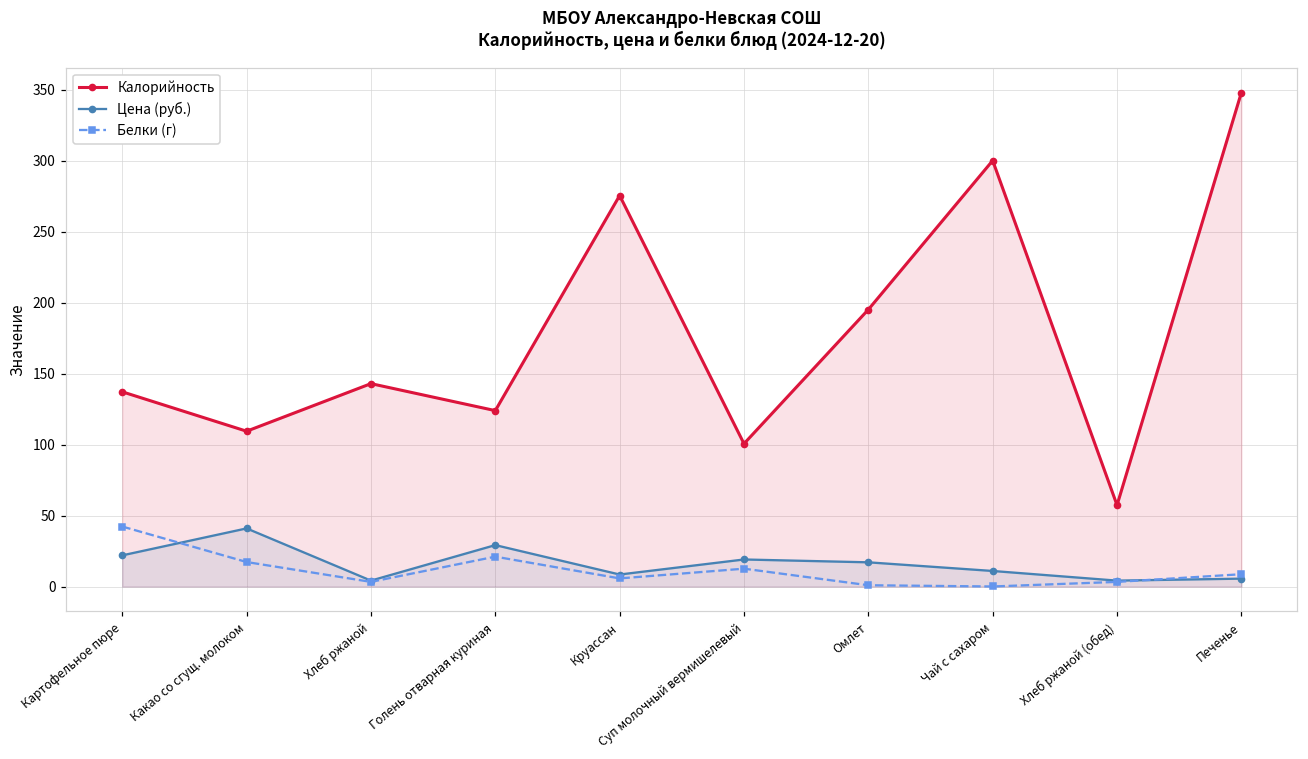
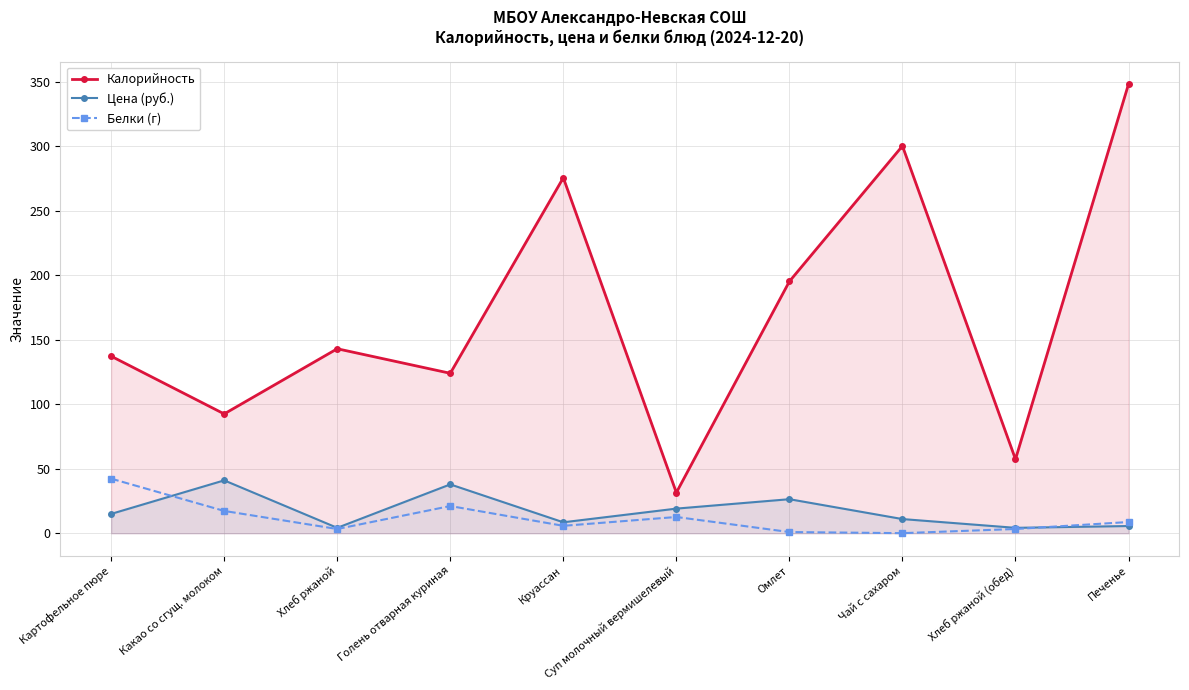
Цена (руб.), Картофельное пюре: 22 -> 15
Калорийность, Какао со сгущ. молоком: 109 -> 93
Цена (руб.), Голень отварная куриная: 29 -> 38
Калорийность, Суп молочный вермишелевый: 101 -> 32
Цена (руб.), Омлет: 17 -> 26
